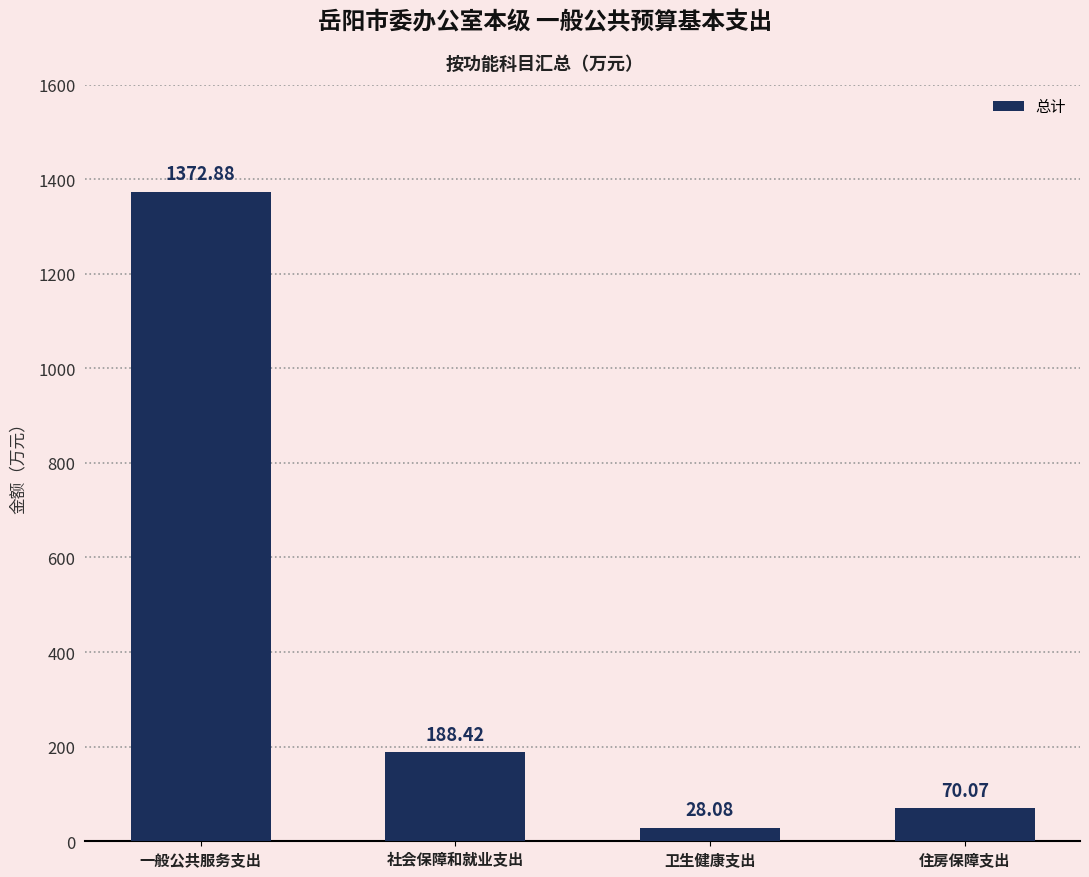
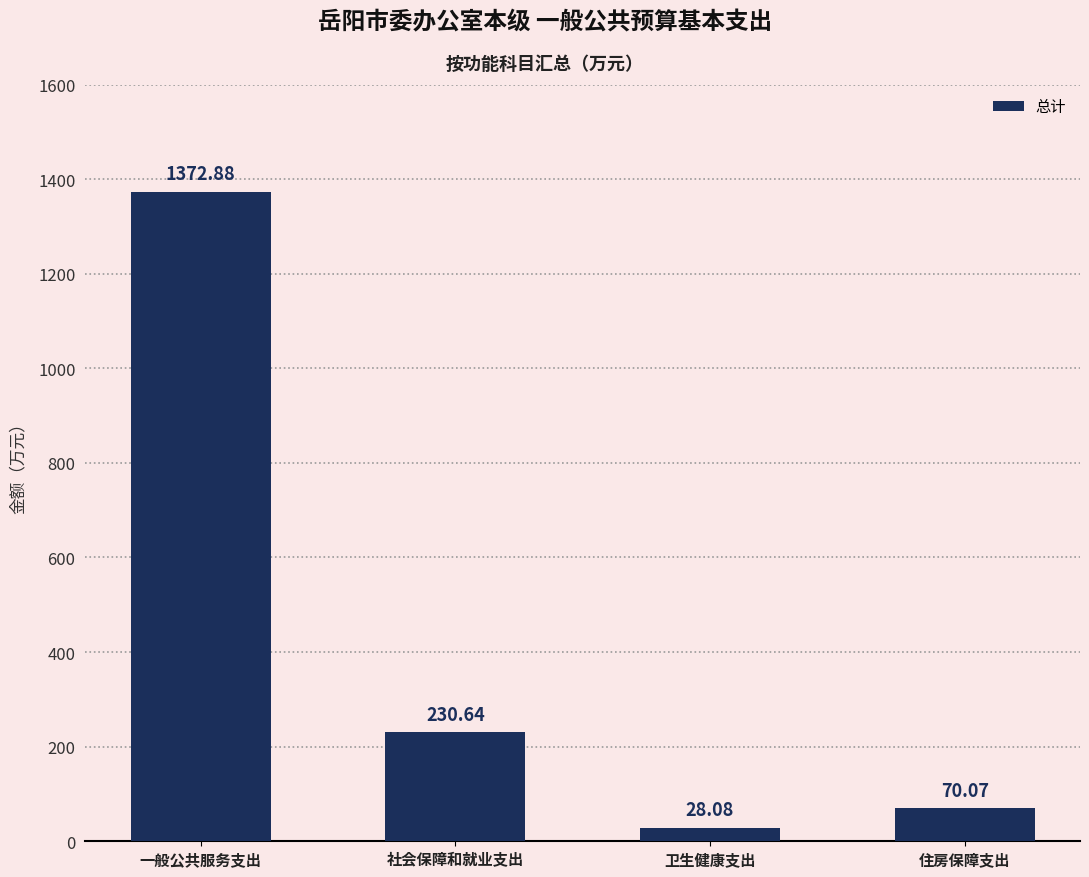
社会保障和就业支出: 188.42 -> 230.64
